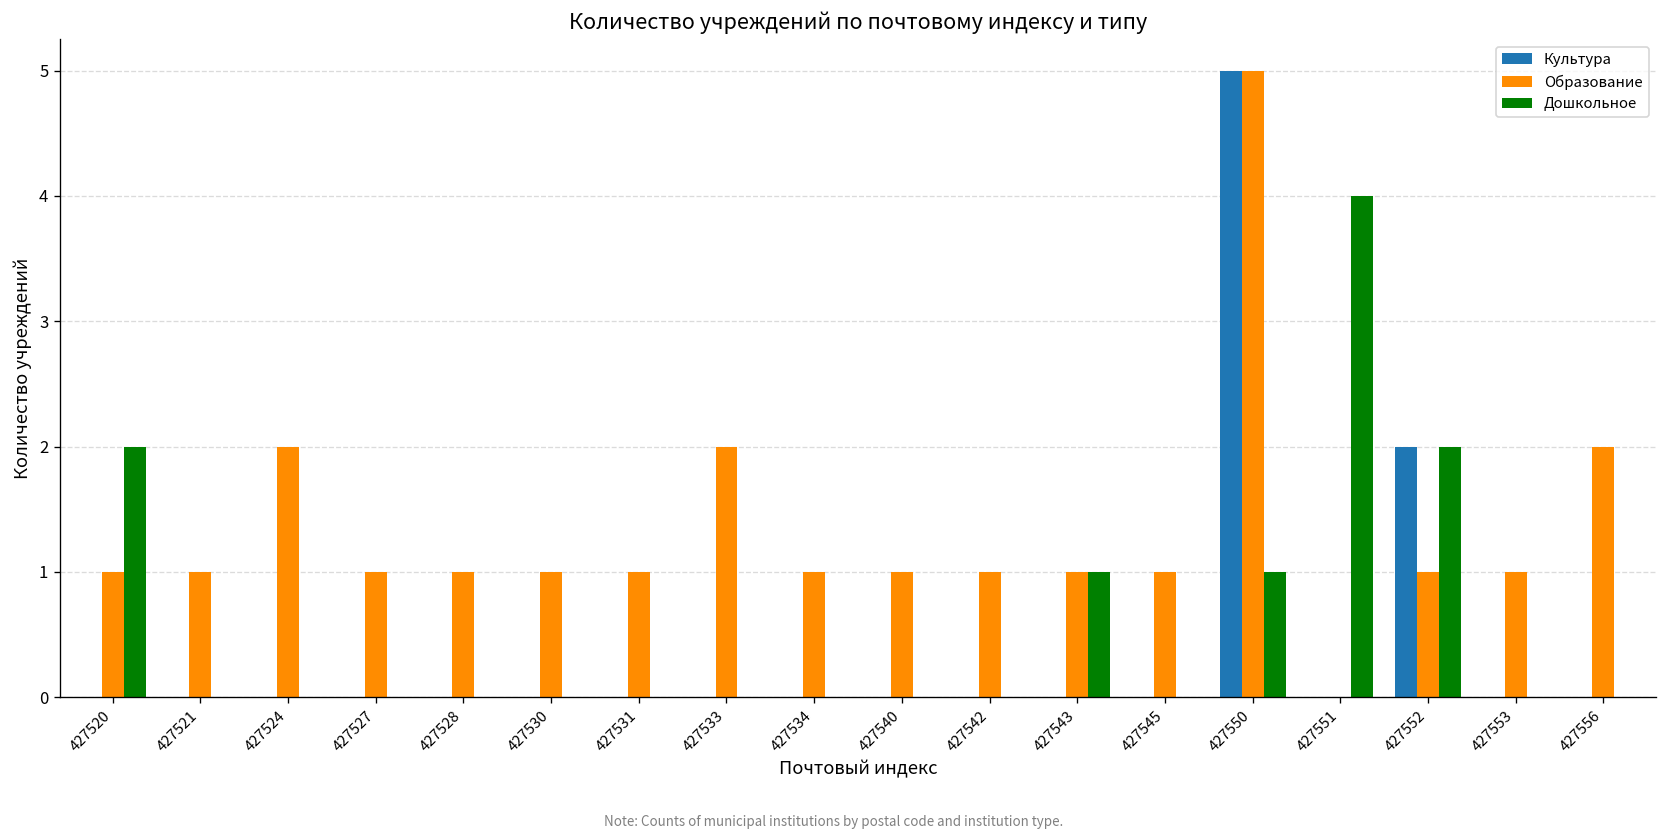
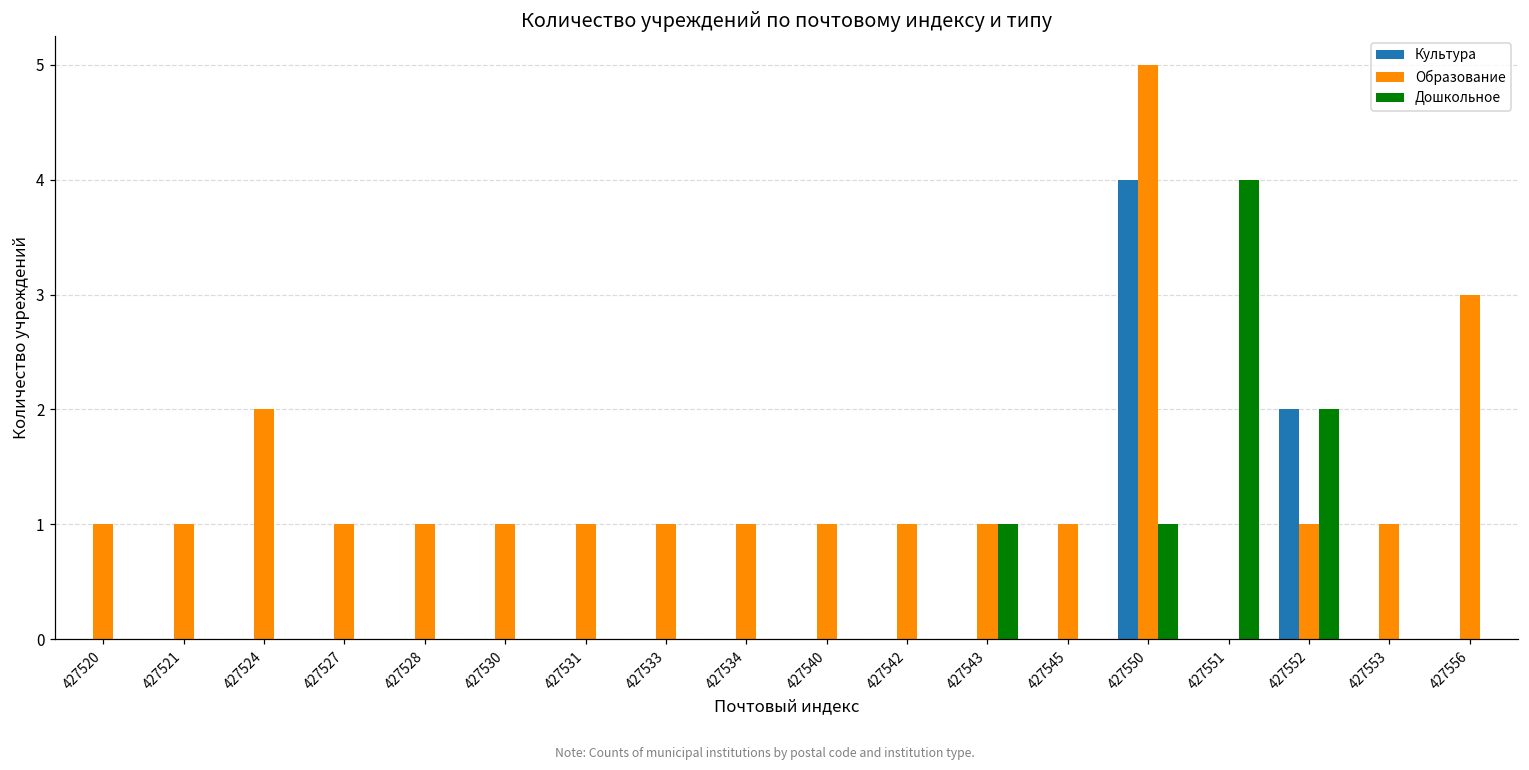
Дошкольное, 427520: 2 -> 0
Образование, 427533: 2 -> 1
Культура, 427550: 5 -> 4
Образование, 427556: 2 -> 3
